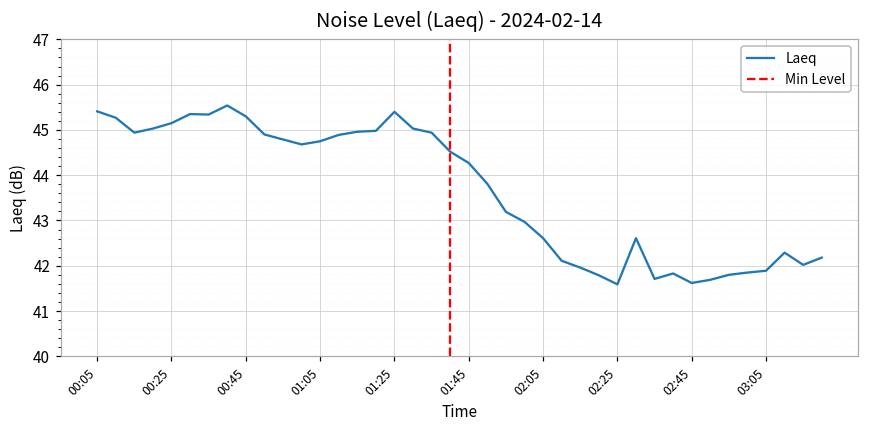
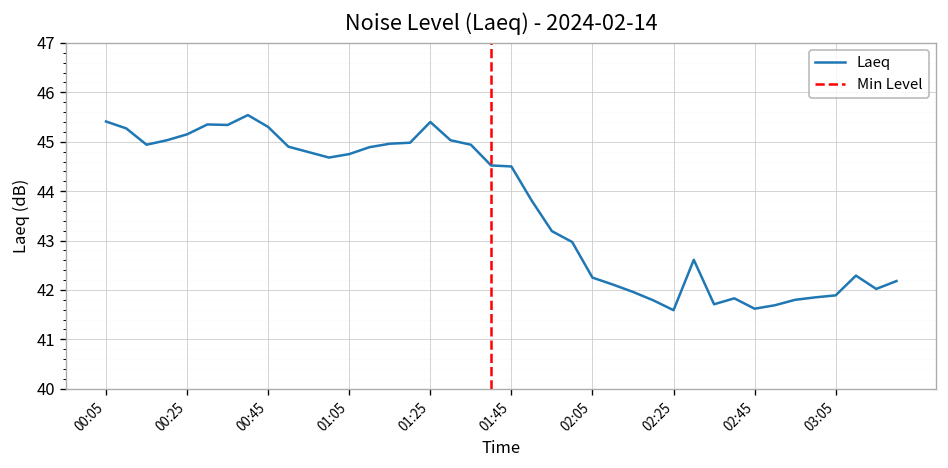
01:45: 44.3 -> 44.5
02:05: 42.6 -> 42.3
